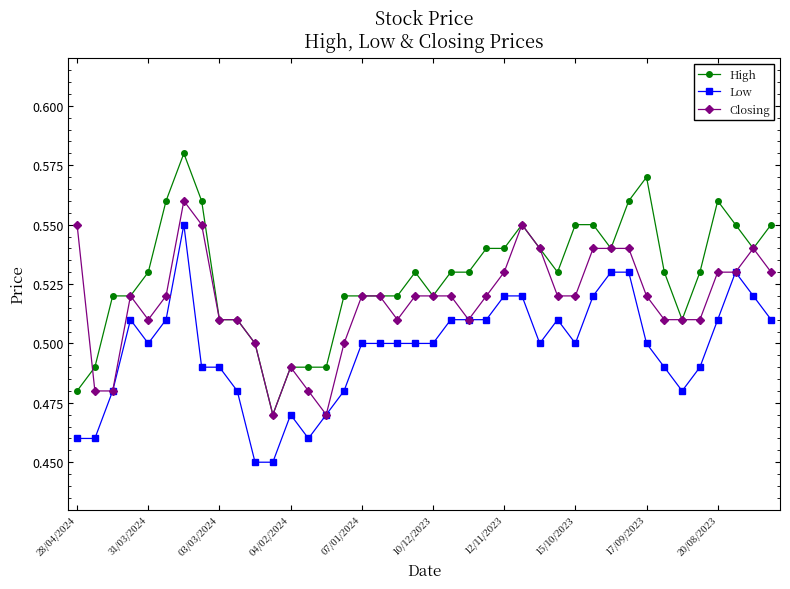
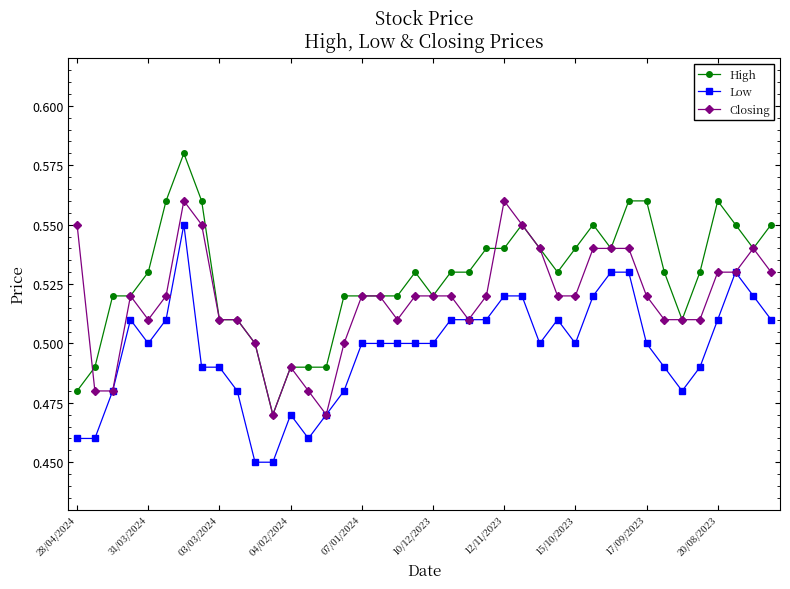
Closing, 12/11/2023: 0.53 -> 0.56
High, 15/10/2023: 0.55 -> 0.54
High, 17/09/2023: 0.57 -> 0.56
